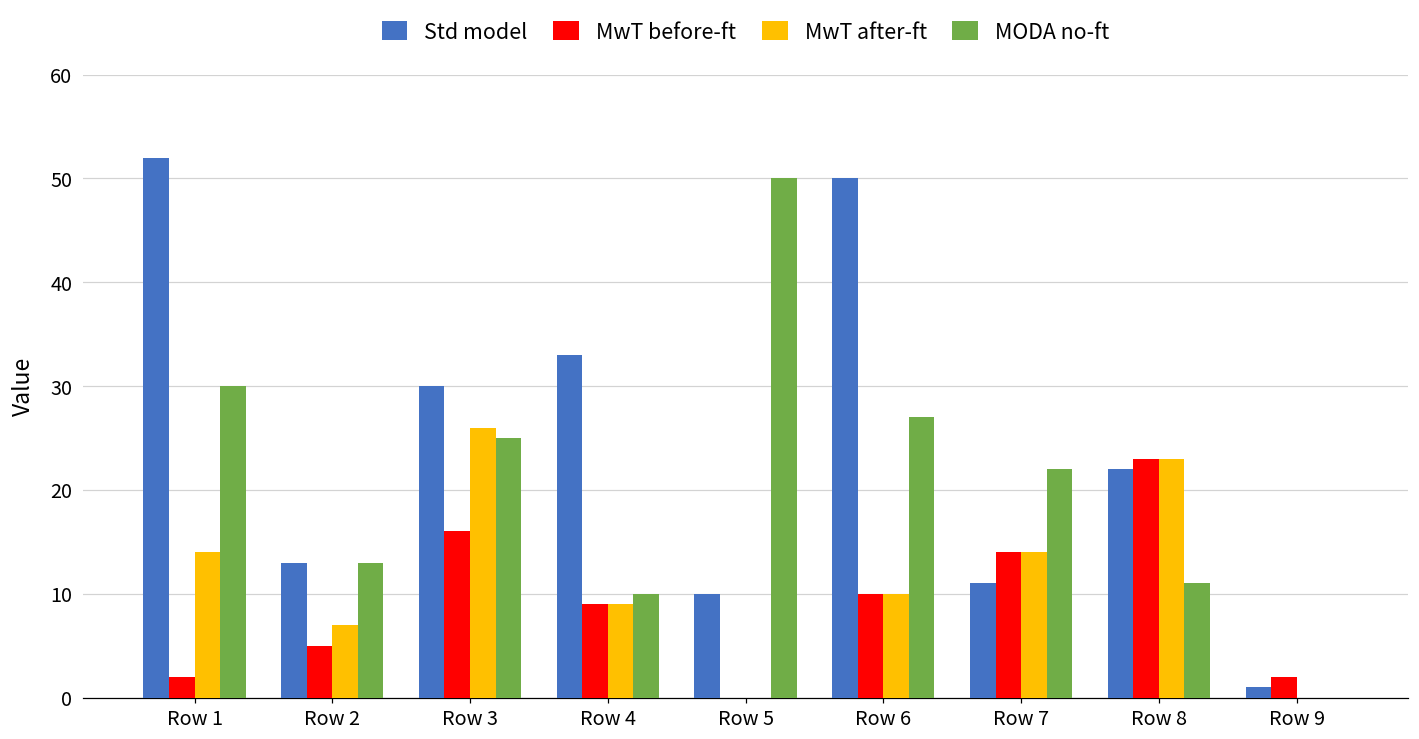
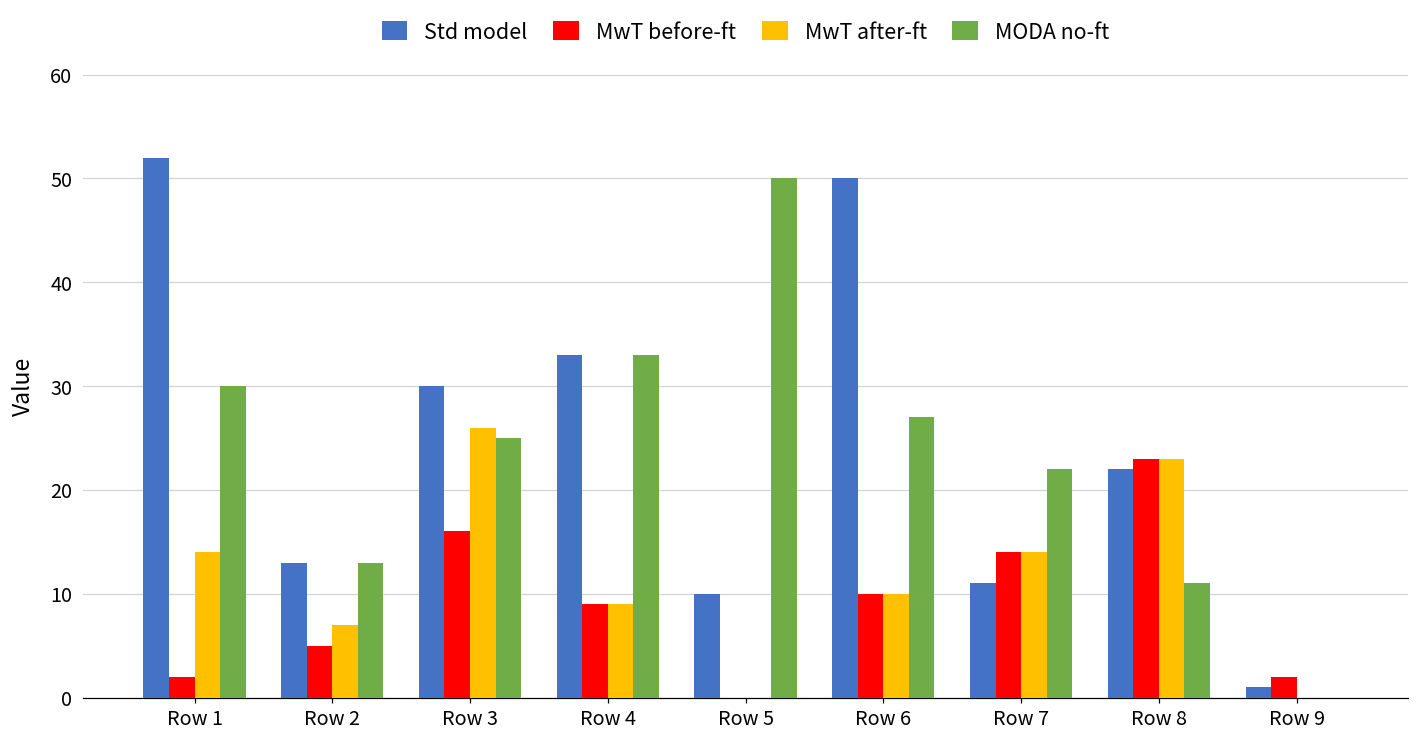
MODA no-ft, Row 4: 10 -> 33
